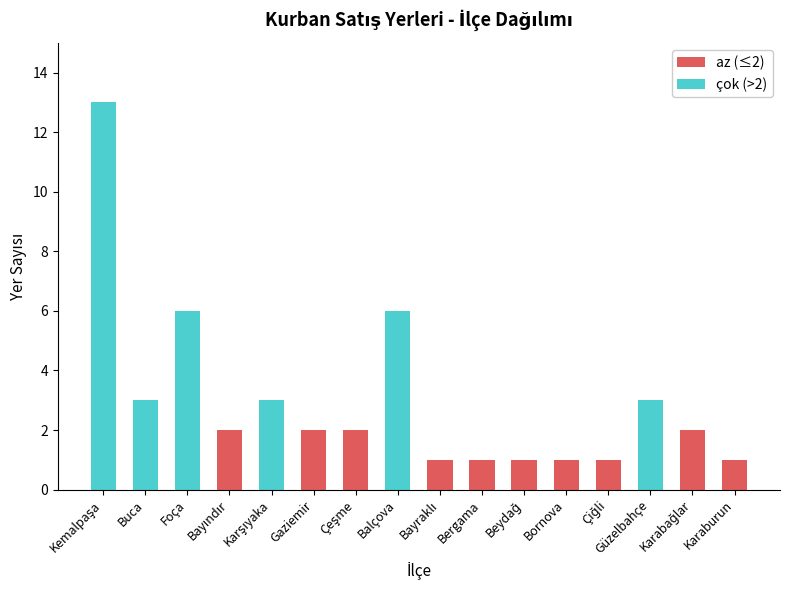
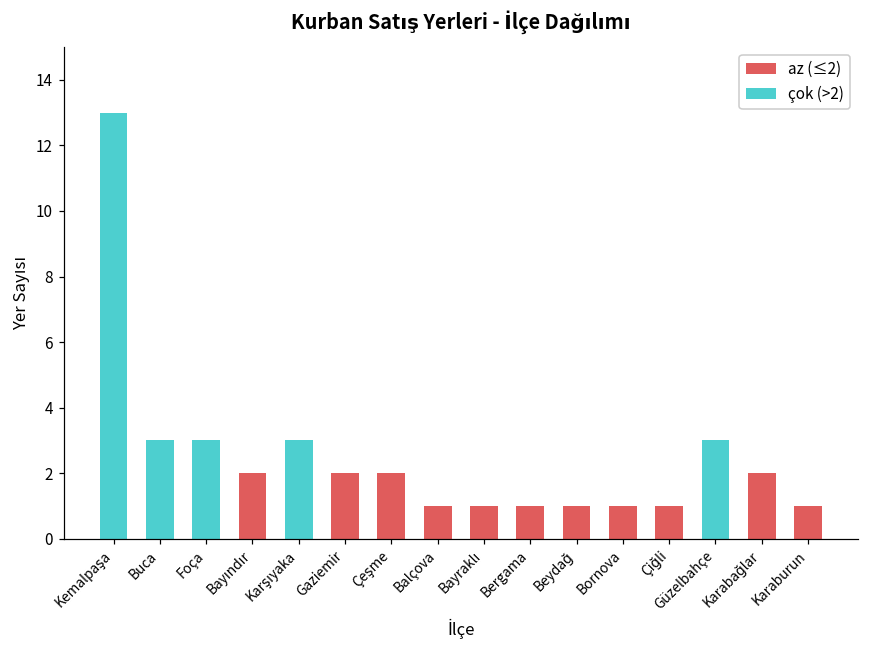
Foça: 6 -> 3
Balçova: 6 -> 1
